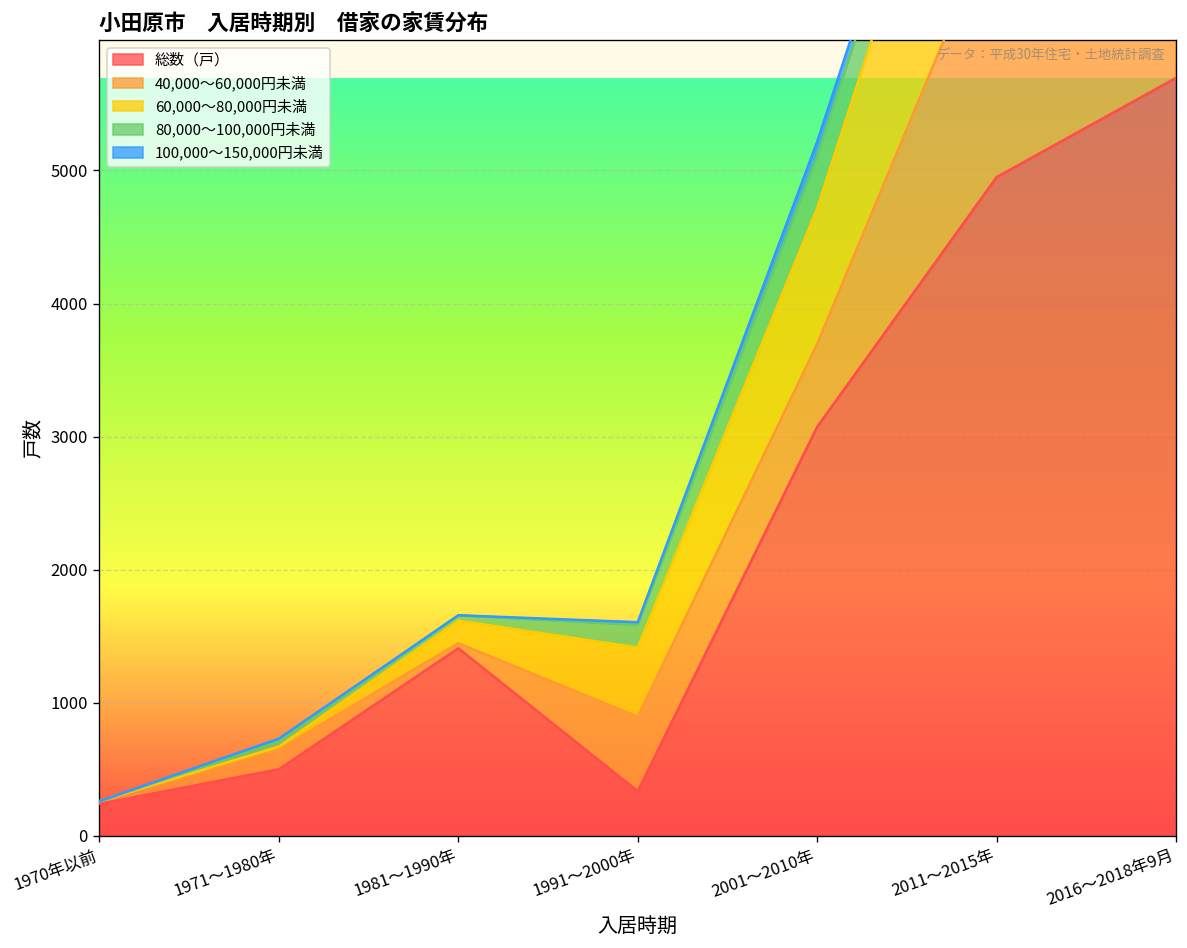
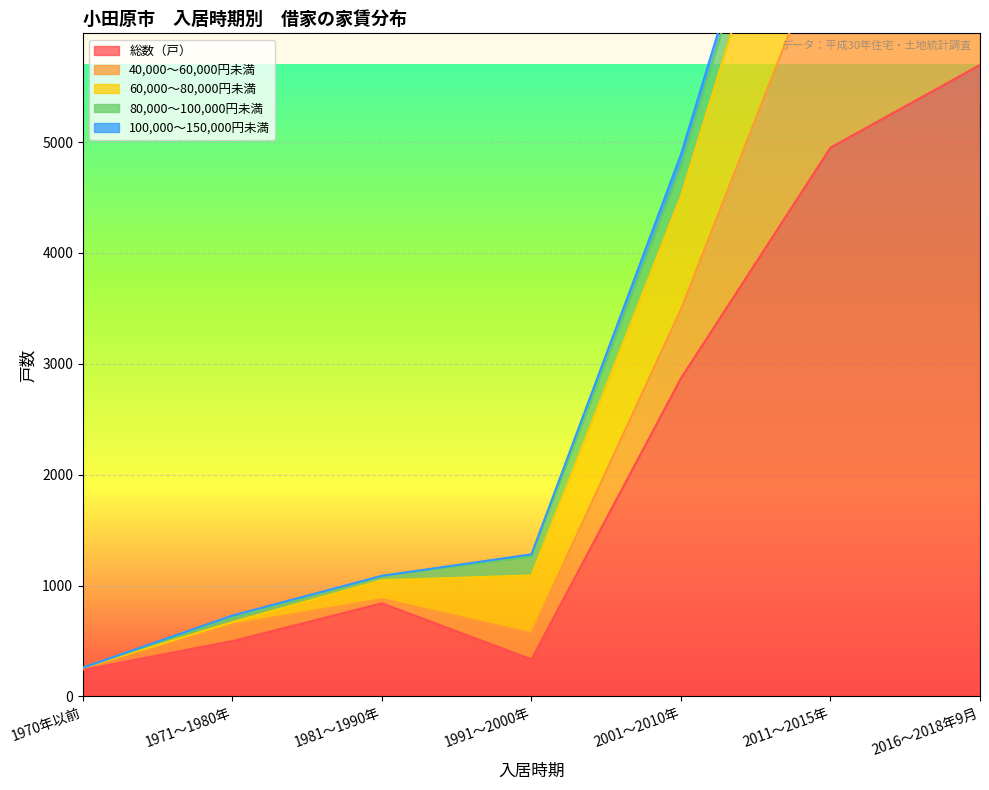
総数（戸）, 1981～1990年: 1410 -> 840
40,000～60,000円未満, 1991～2000年: 560 -> 240
総数（戸）, 2001～2010年: 3070 -> 2870
80,000～100,000円未満, 2001～2010年: 390 -> 270
